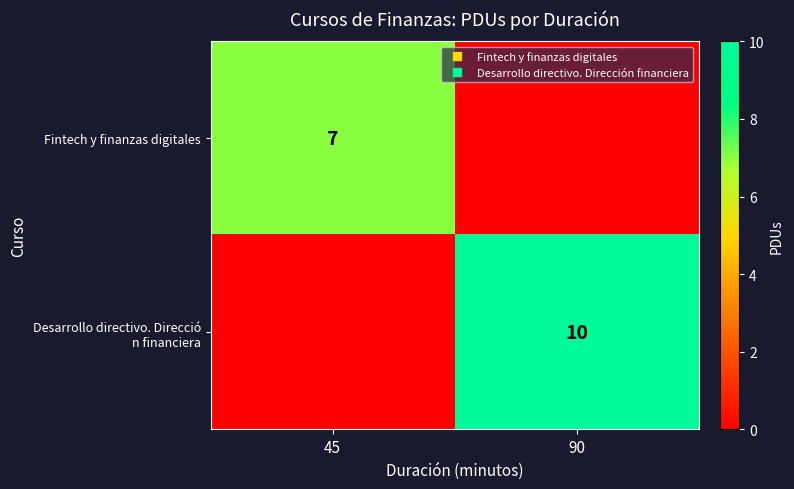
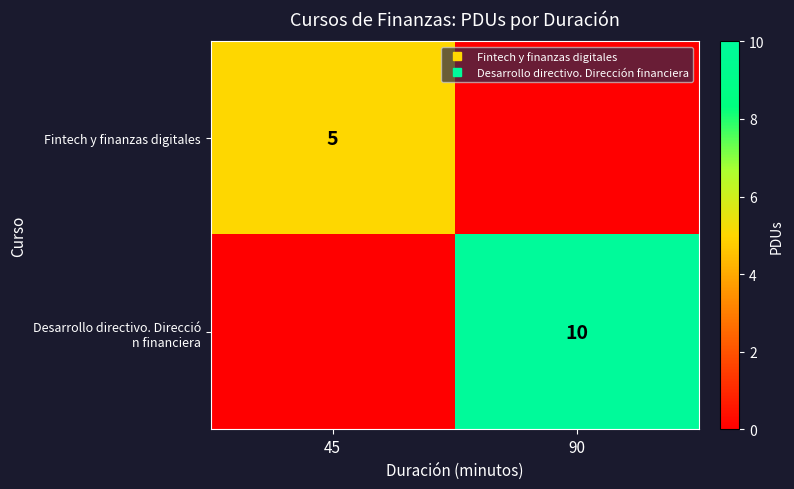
Fintech y finanzas digitales, 45: 7 -> 5
